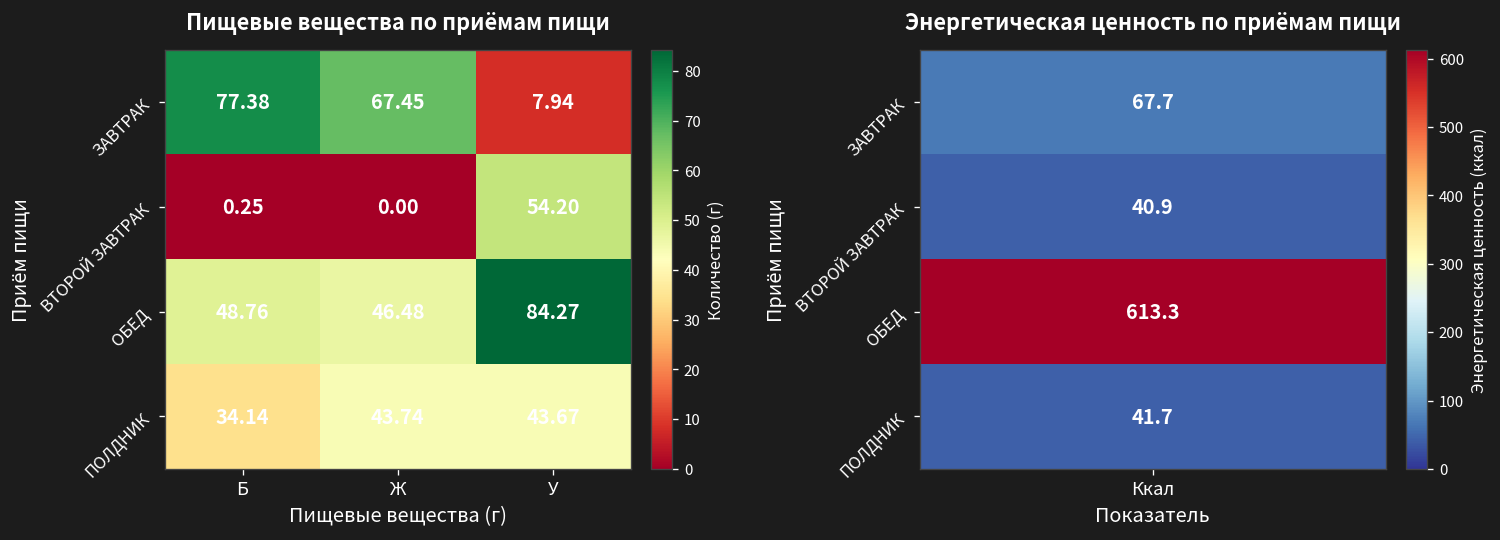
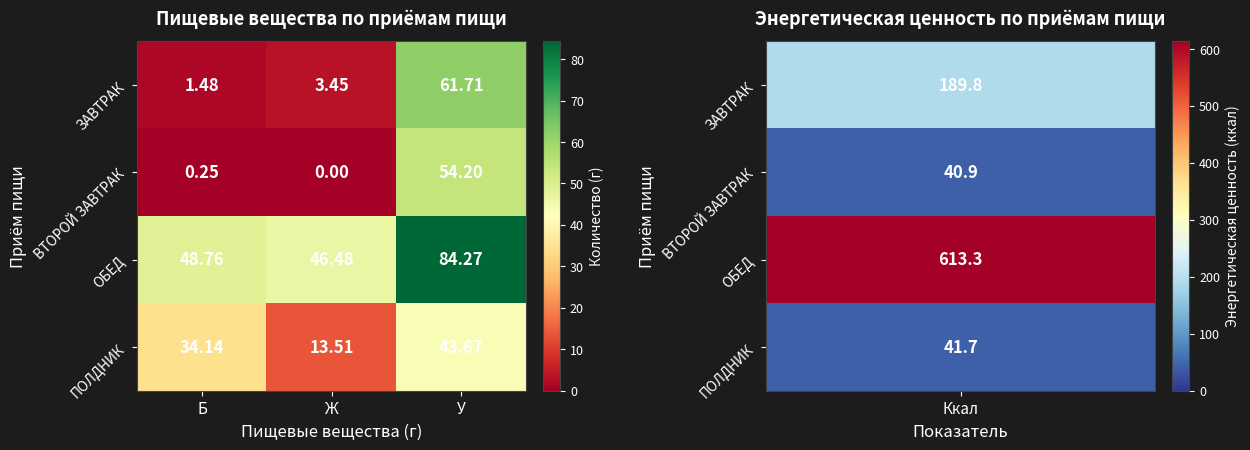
Пищевые вещества по приёмам пищи, ЗАВТРАК, Б: 77.38 -> 1.48
Пищевые вещества по приёмам пищи, ЗАВТРАК, Ж: 67.45 -> 3.45
Пищевые вещества по приёмам пищи, ЗАВТРАК, У: 7.94 -> 61.71
Пищевые вещества по приёмам пищи, ПОЛДНИК, Ж: 43.74 -> 13.51
Энергетическая ценность по приёмам пищи, ЗАВТРАК, Ккал: 67.7 -> 189.8
